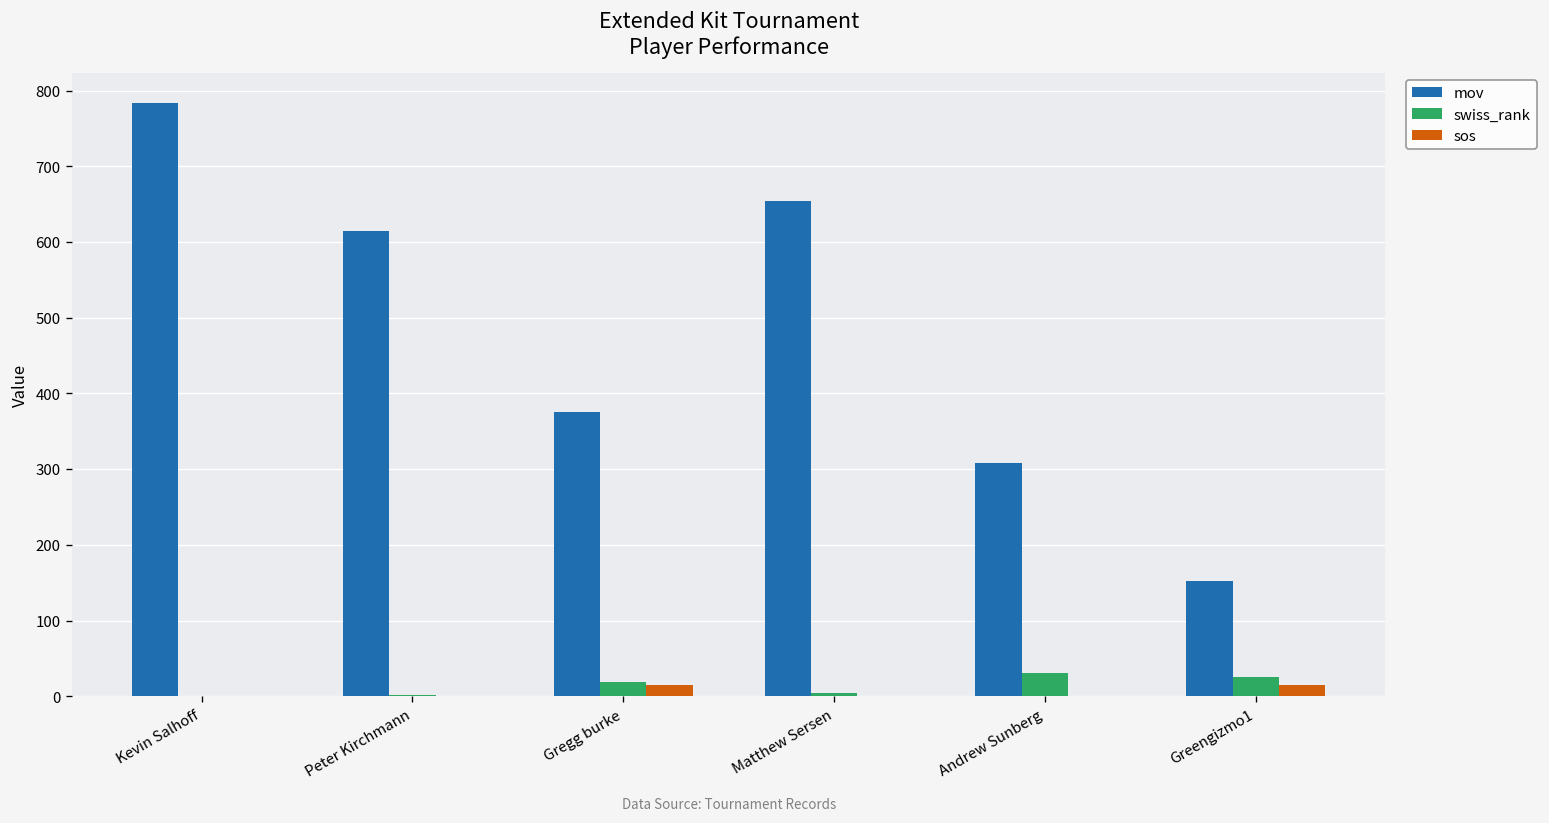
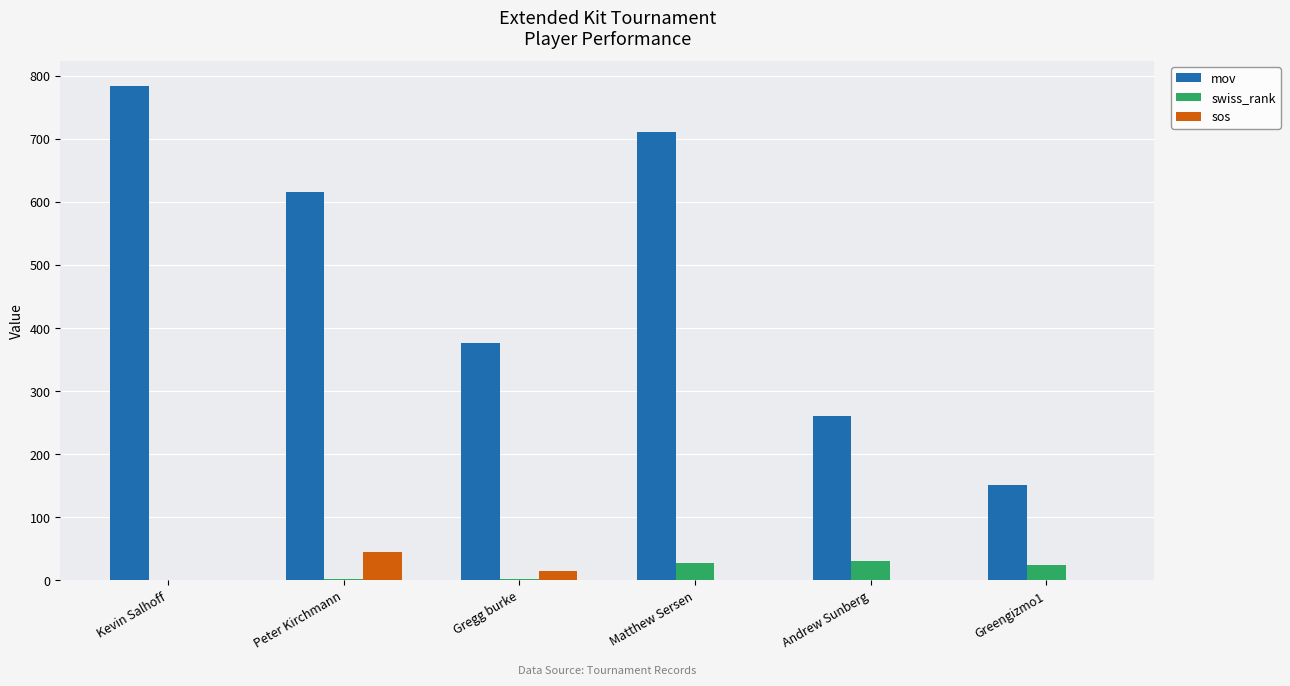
sos, Peter Kirchmann: 0 -> 40
swiss_rank, Gregg burke: 20 -> 0
mov, Matthew Sersen: 650 -> 710
swiss_rank, Matthew Sersen: 0 -> 30
mov, Andrew Sunberg: 310 -> 260
sos, Greengizmo1: 10 -> 0
